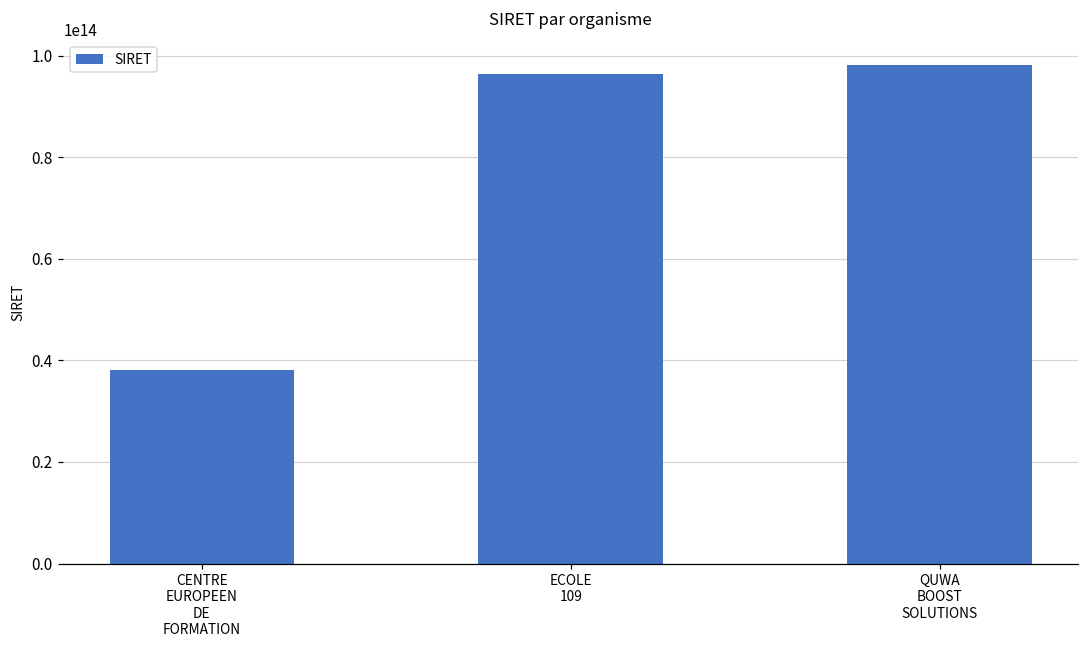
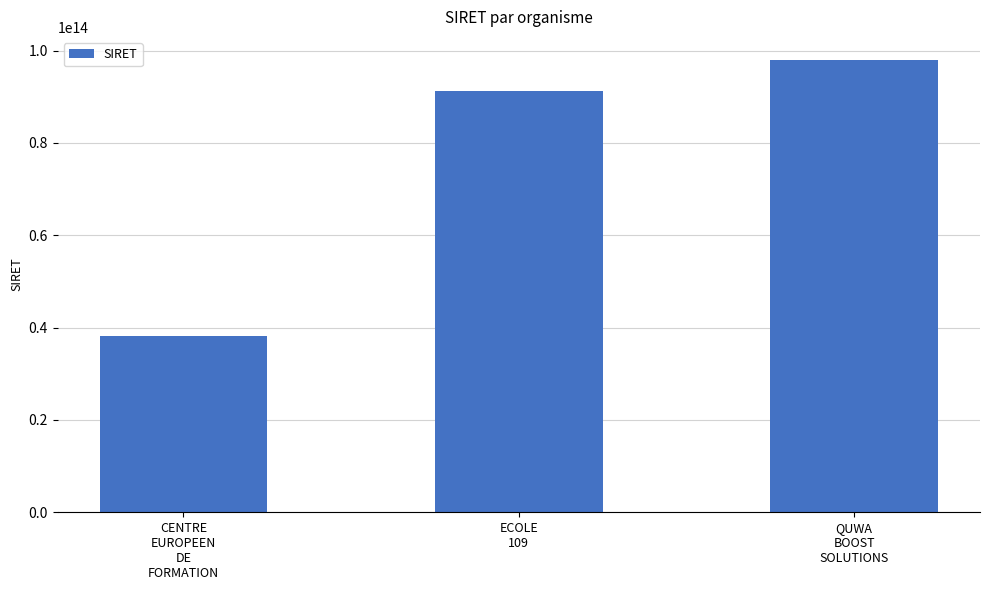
ECOLE 109: 96000000000000 -> 91000000000000
